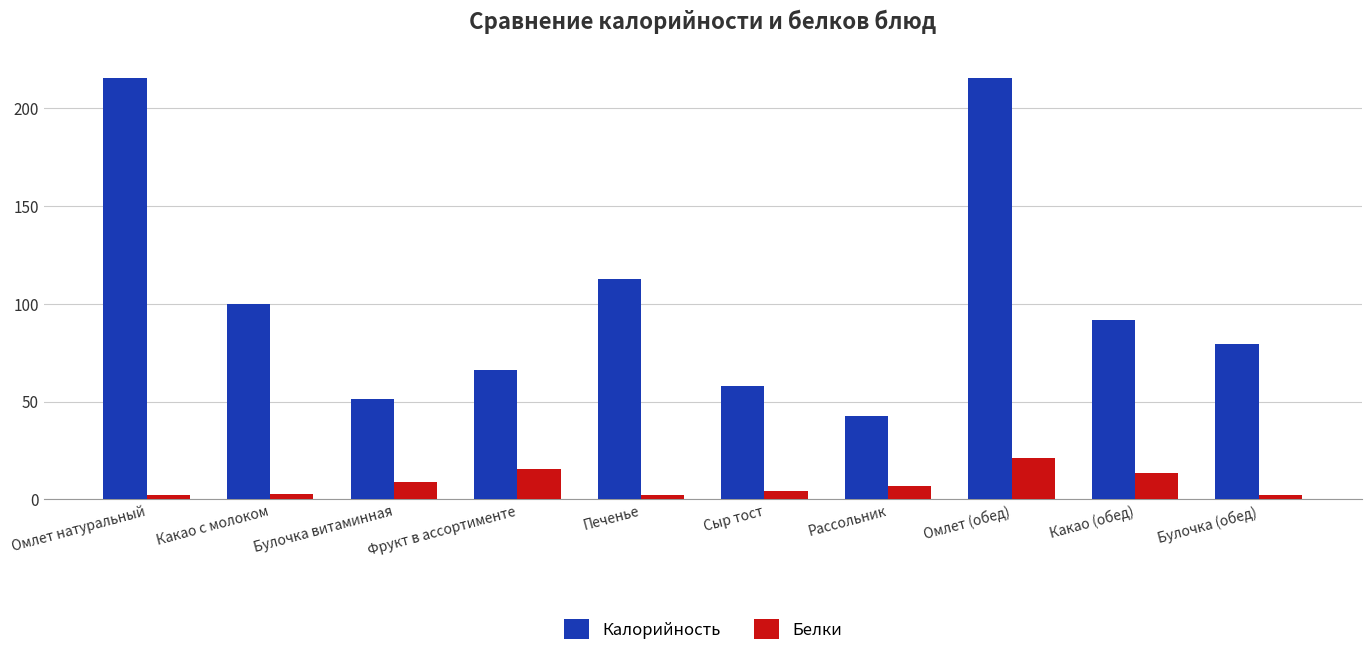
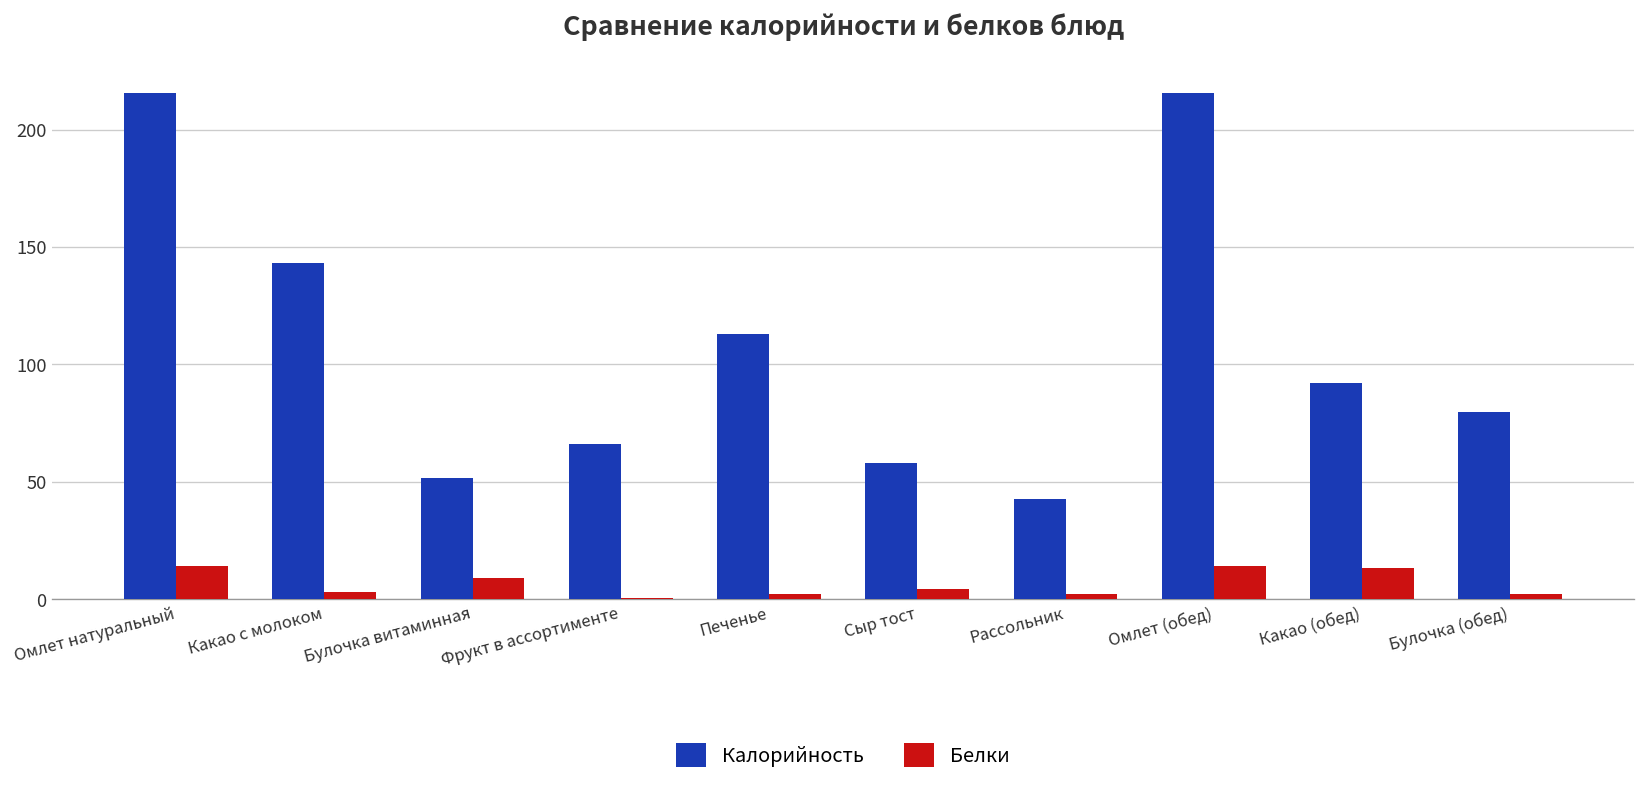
Белки, Омлет натуральный: 2 -> 14
Калорийность, Какао с молоком: 100 -> 143
Белки, Фрукт в ассортименте: 16 -> 1
Белки, Рассольник: 7 -> 2
Белки, Омлет (обед): 21 -> 14
